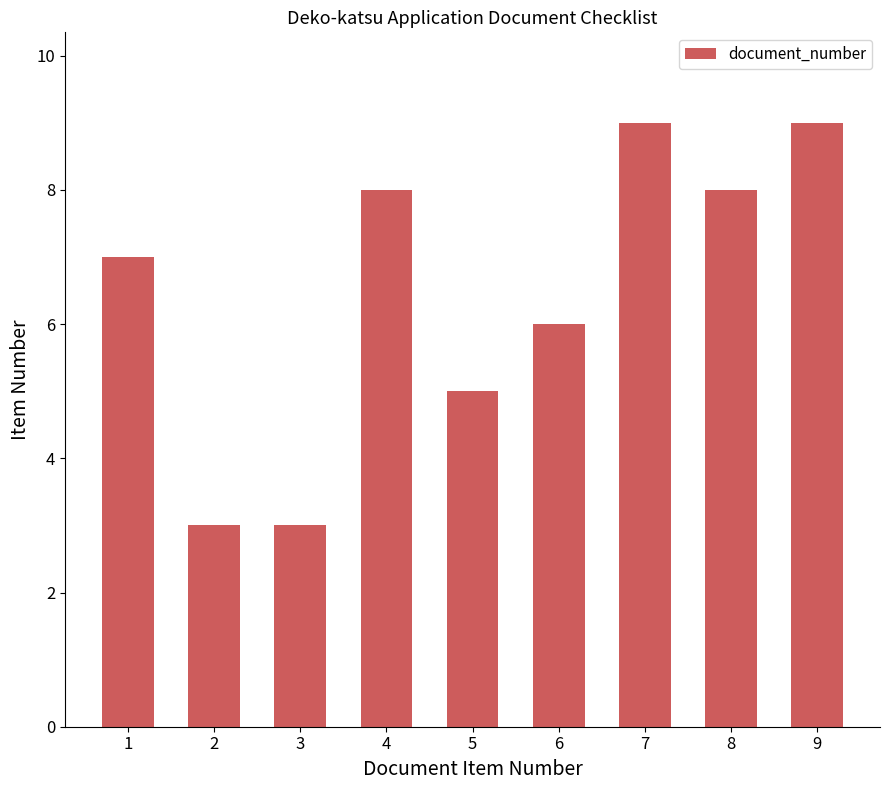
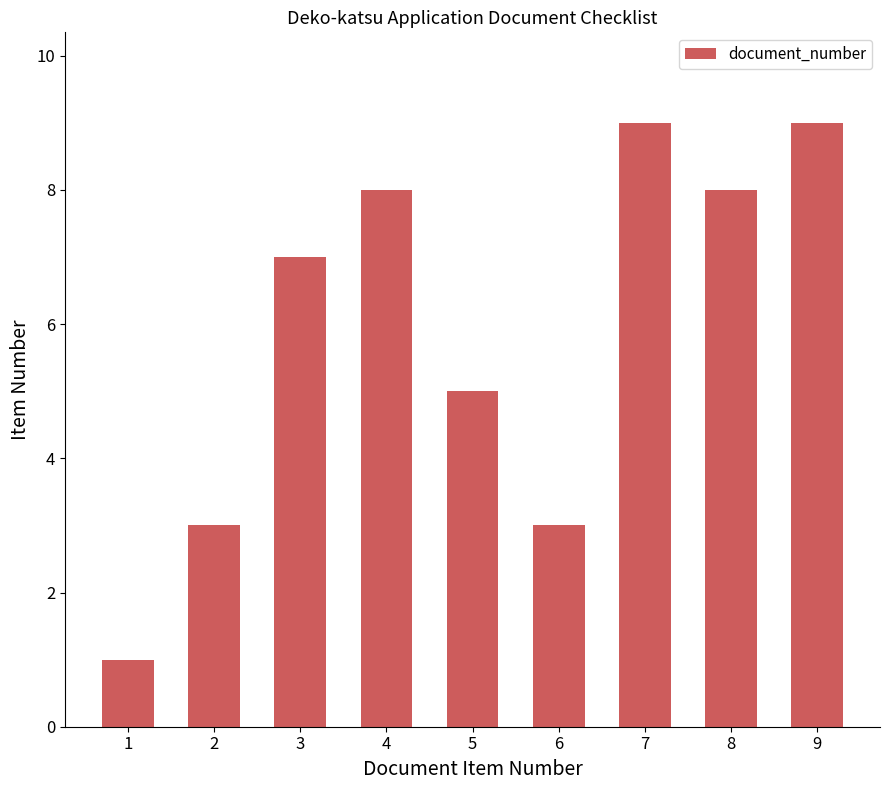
1: 7 -> 1
3: 3 -> 7
6: 6 -> 3
